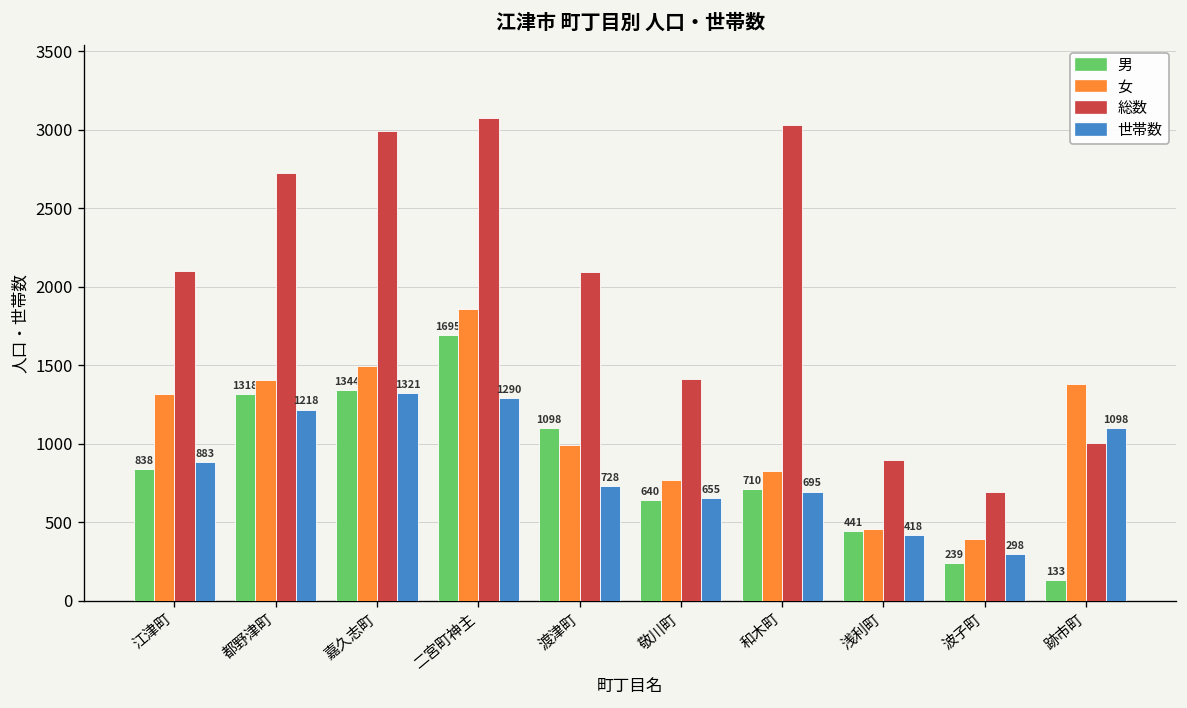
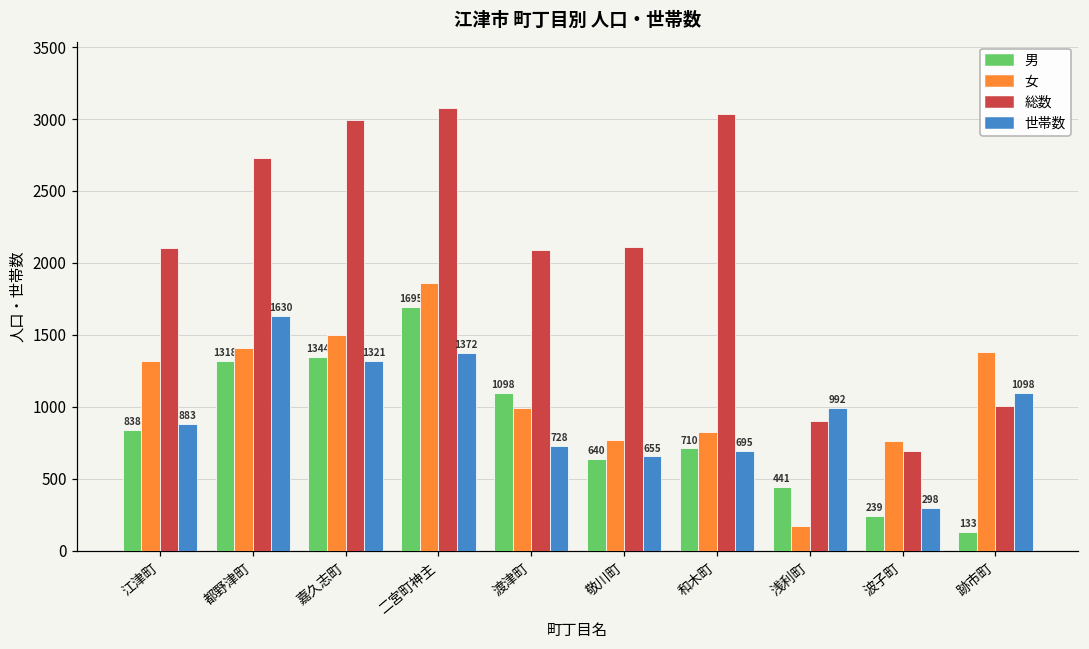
世帯数, 都野津町: 1218 -> 1630
世帯数, 二宮町神主: 1290 -> 1372
総数, 敬川町: 1410 -> 2110
女, 浅利町: 460 -> 170
世帯数, 浅利町: 418 -> 992
女, 波子町: 390 -> 770
